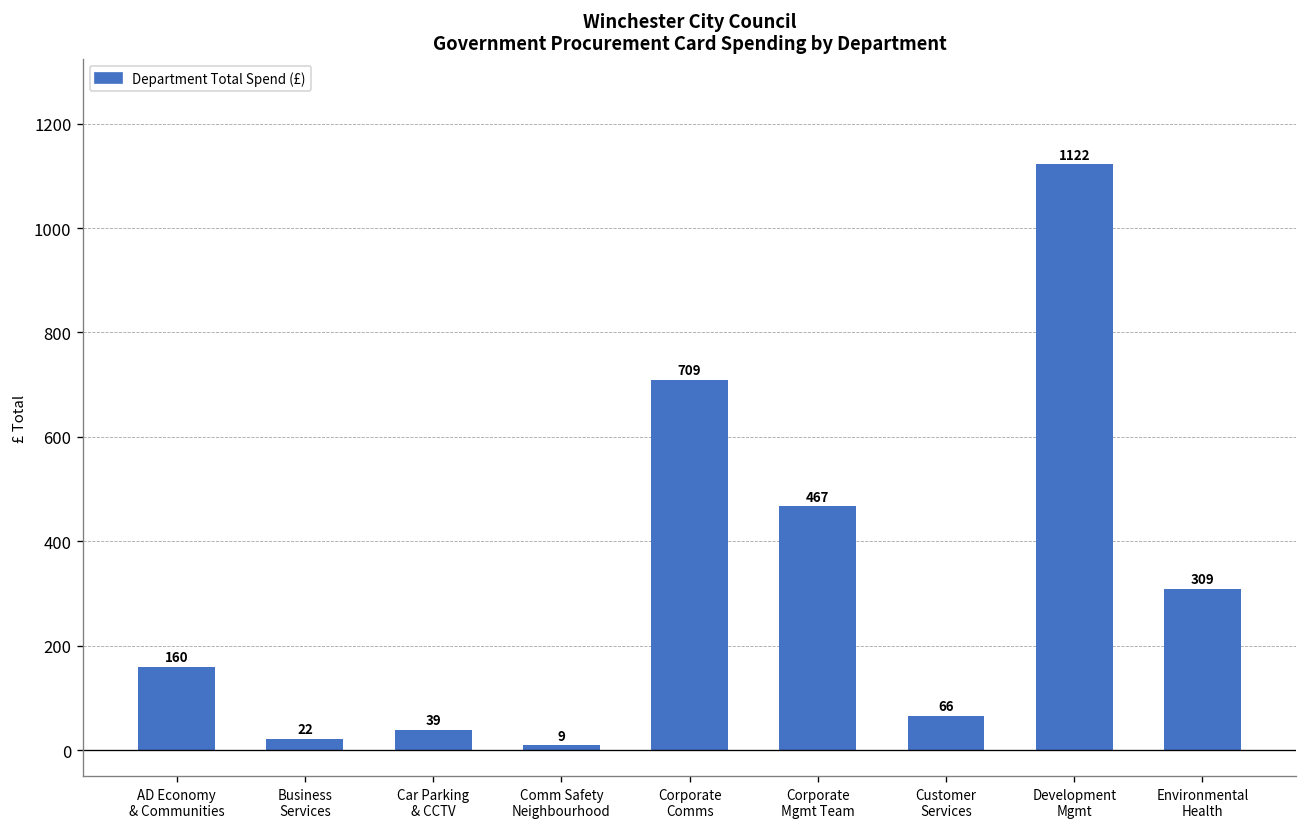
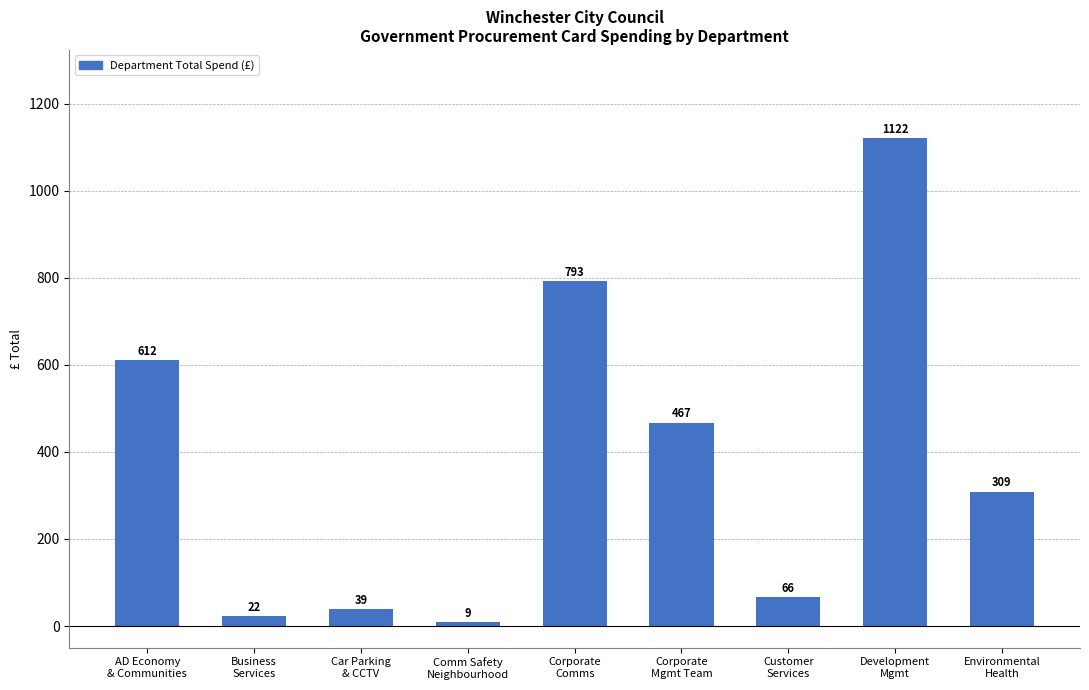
AD Economy & Communities: 160 -> 612
Corporate Comms: 709 -> 793
